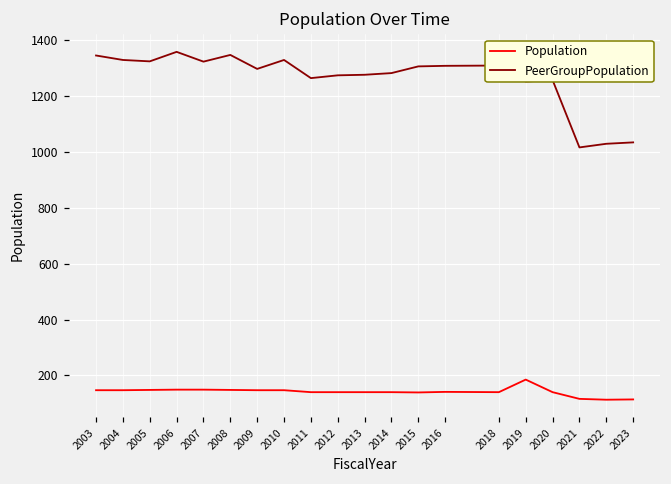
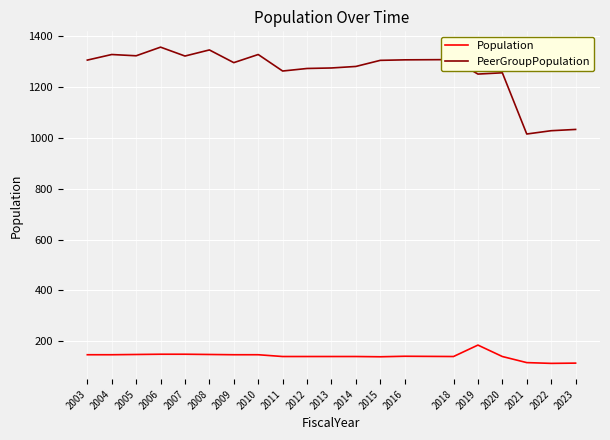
PeerGroupPopulation, 2003: 1350 -> 1310
